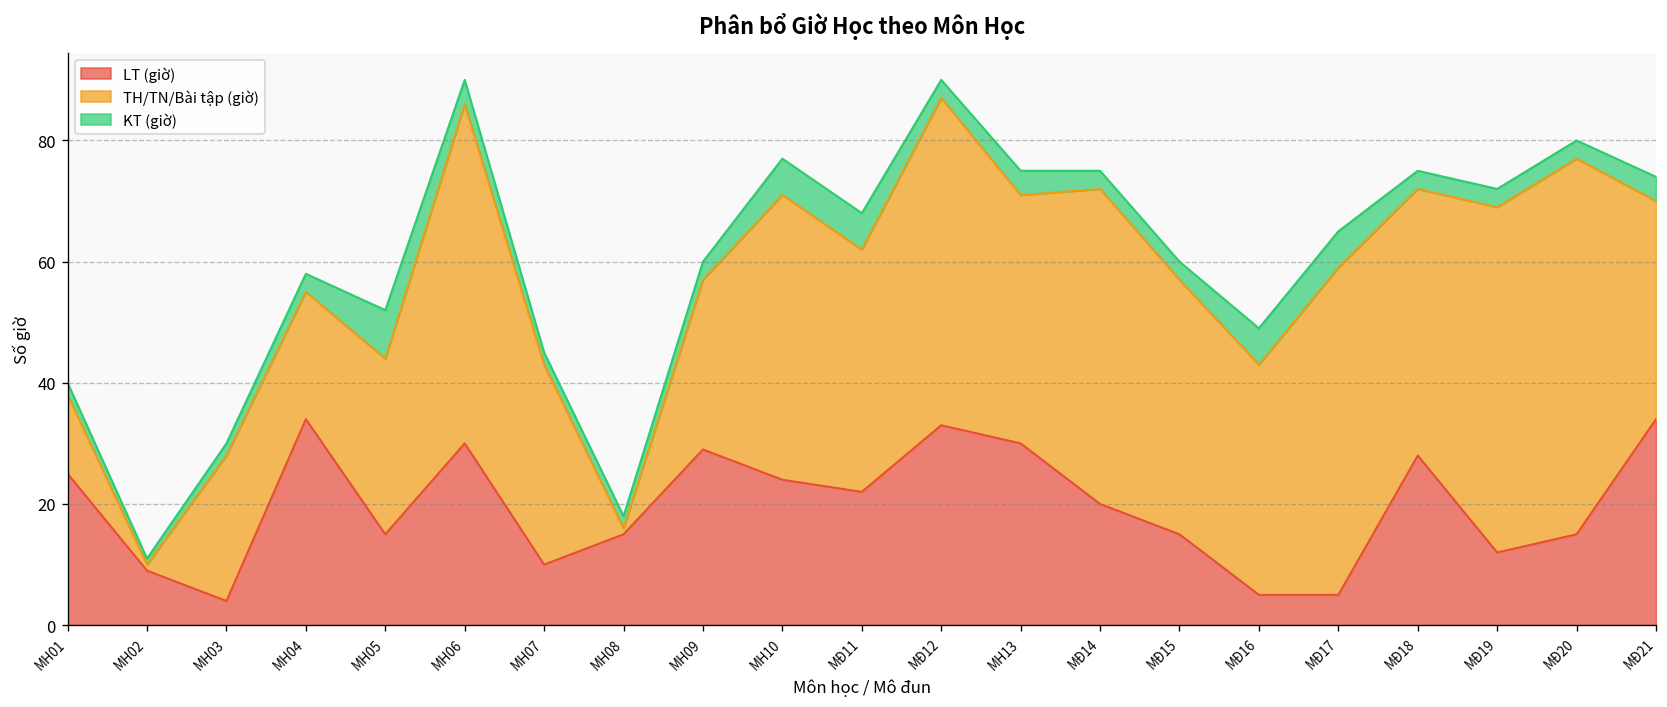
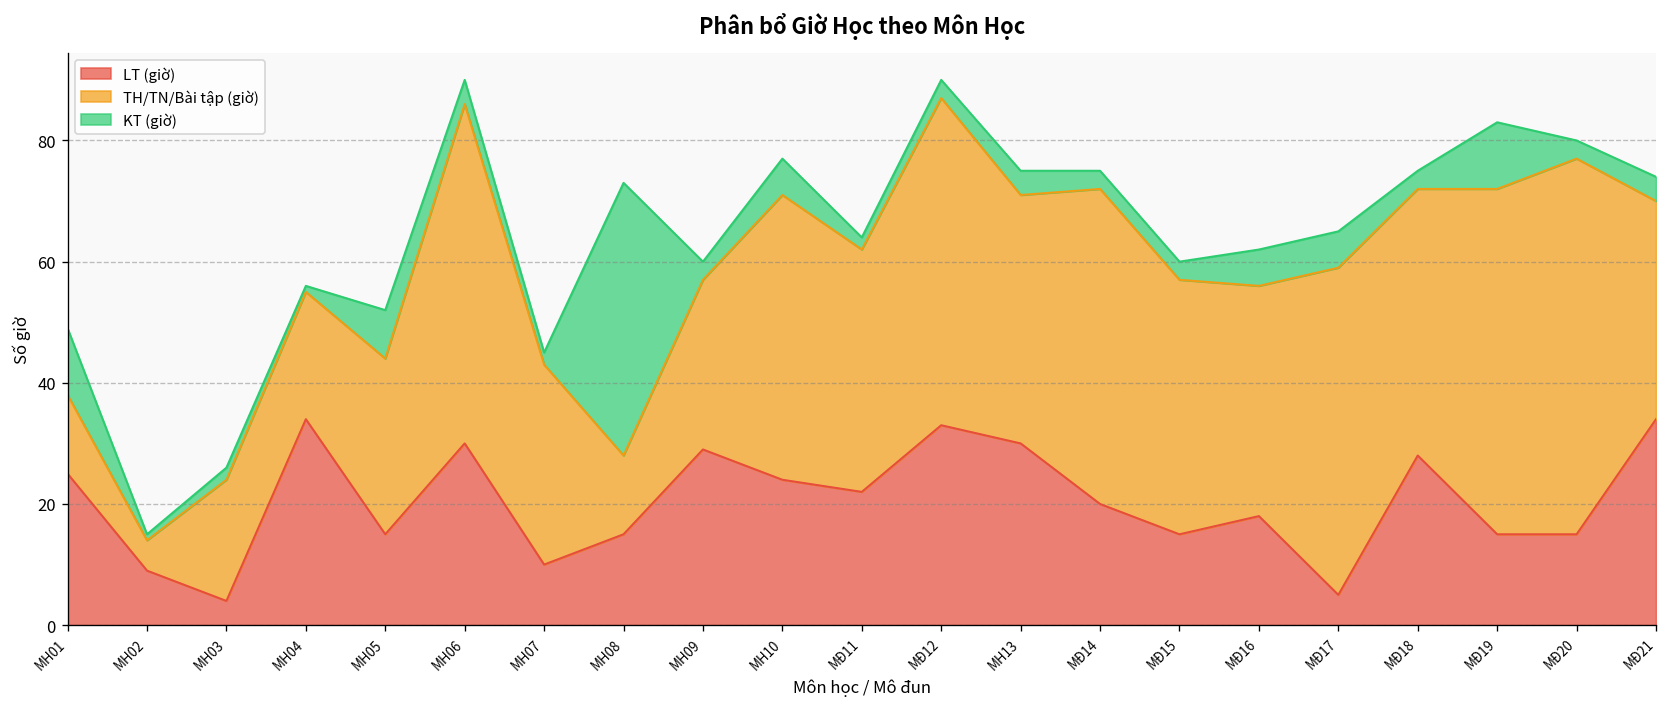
KT (giờ), MH01: 2 -> 11
TH/TN/Bài tập (giờ), MH02: 1 -> 5
TH/TN/Bài tập (giờ), MH03: 24 -> 20
KT (giờ), MH04: 3 -> 1
TH/TN/Bài tập (giờ), MH08: 1 -> 13
KT (giờ), MH08: 2 -> 45
KT (giờ), MĐ11: 6 -> 2
LT (giờ), MĐ16: 5 -> 18
LT (giờ), MĐ19: 12 -> 15
KT (giờ), MĐ19: 3 -> 11
